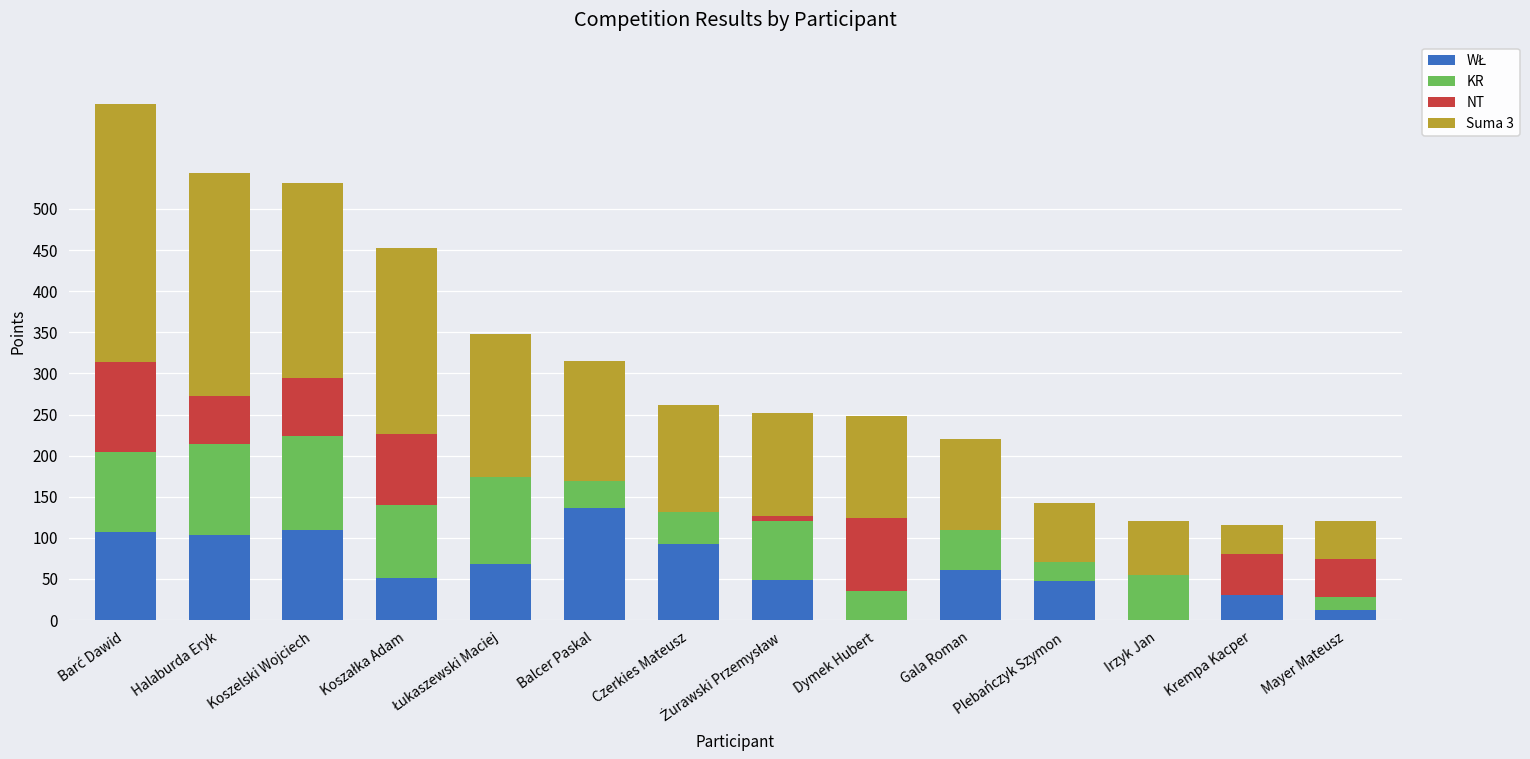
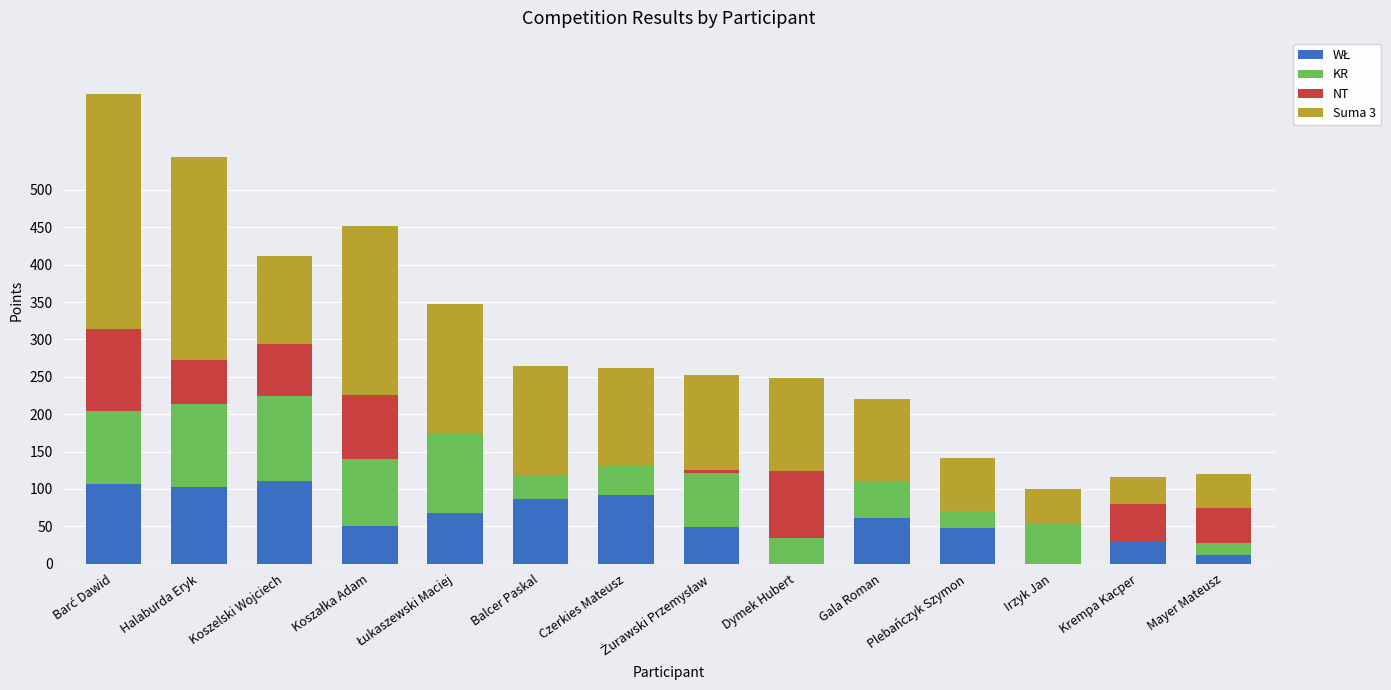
Suma 3, Koszelski Wojciech: 240 -> 120
WŁ, Balcer Paskal: 140 -> 90
Suma 3, Irzyk Jan: 70 -> 50
